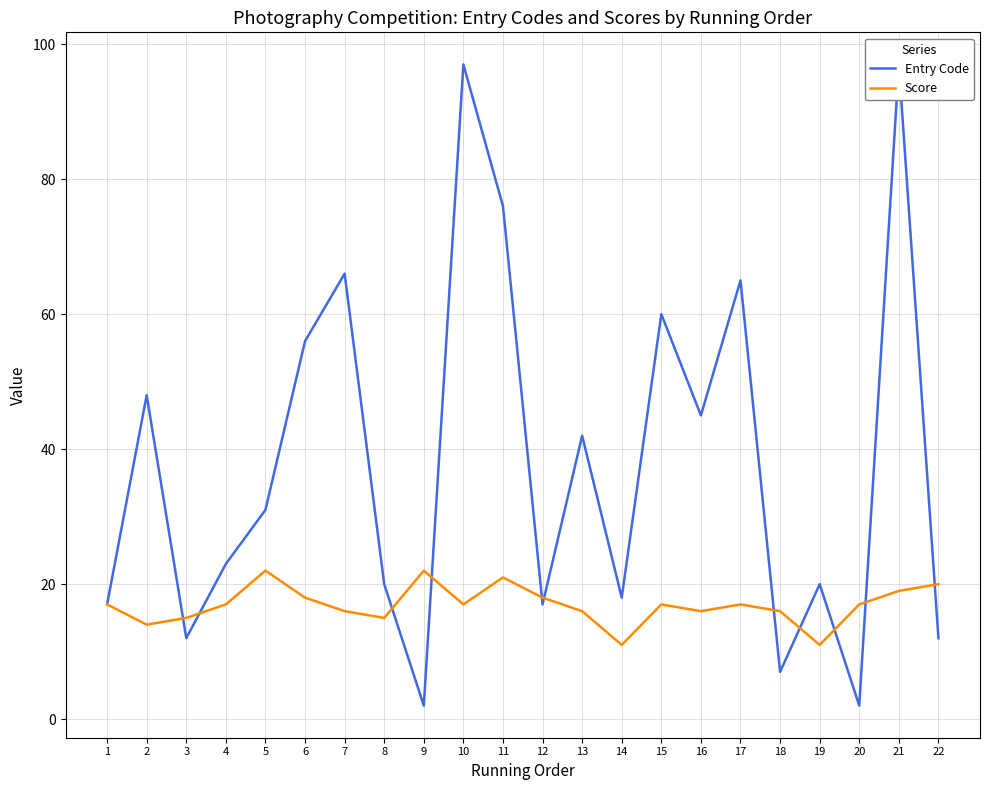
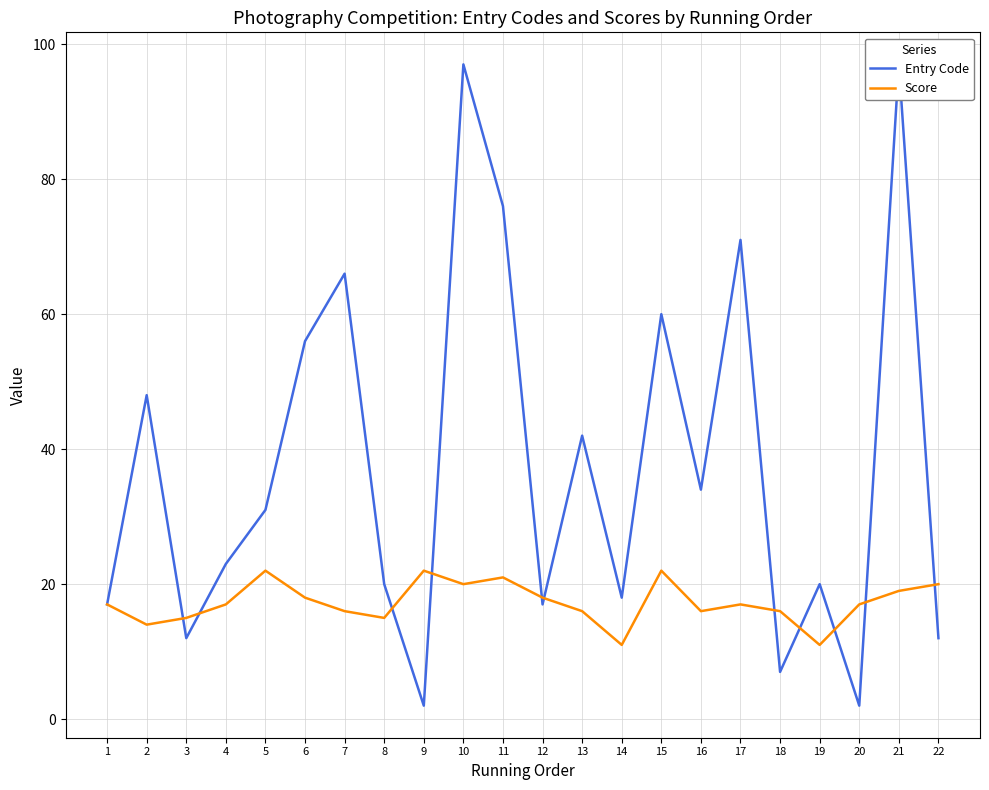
Score, 10: 17 -> 20
Score, 15: 17 -> 22
Entry Code, 16: 45 -> 34
Entry Code, 17: 65 -> 71
